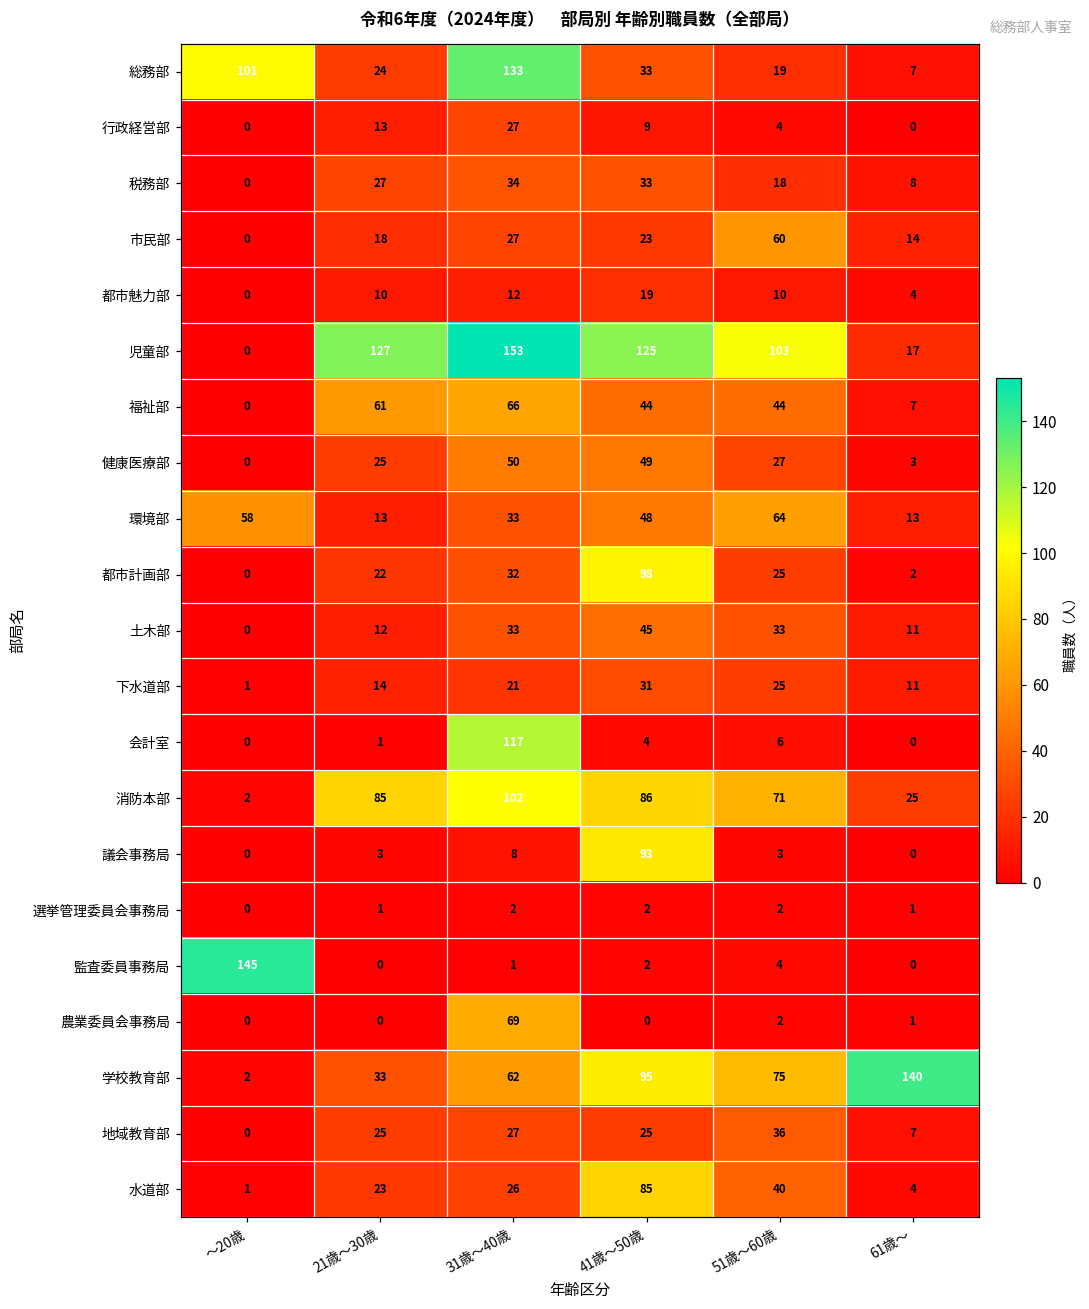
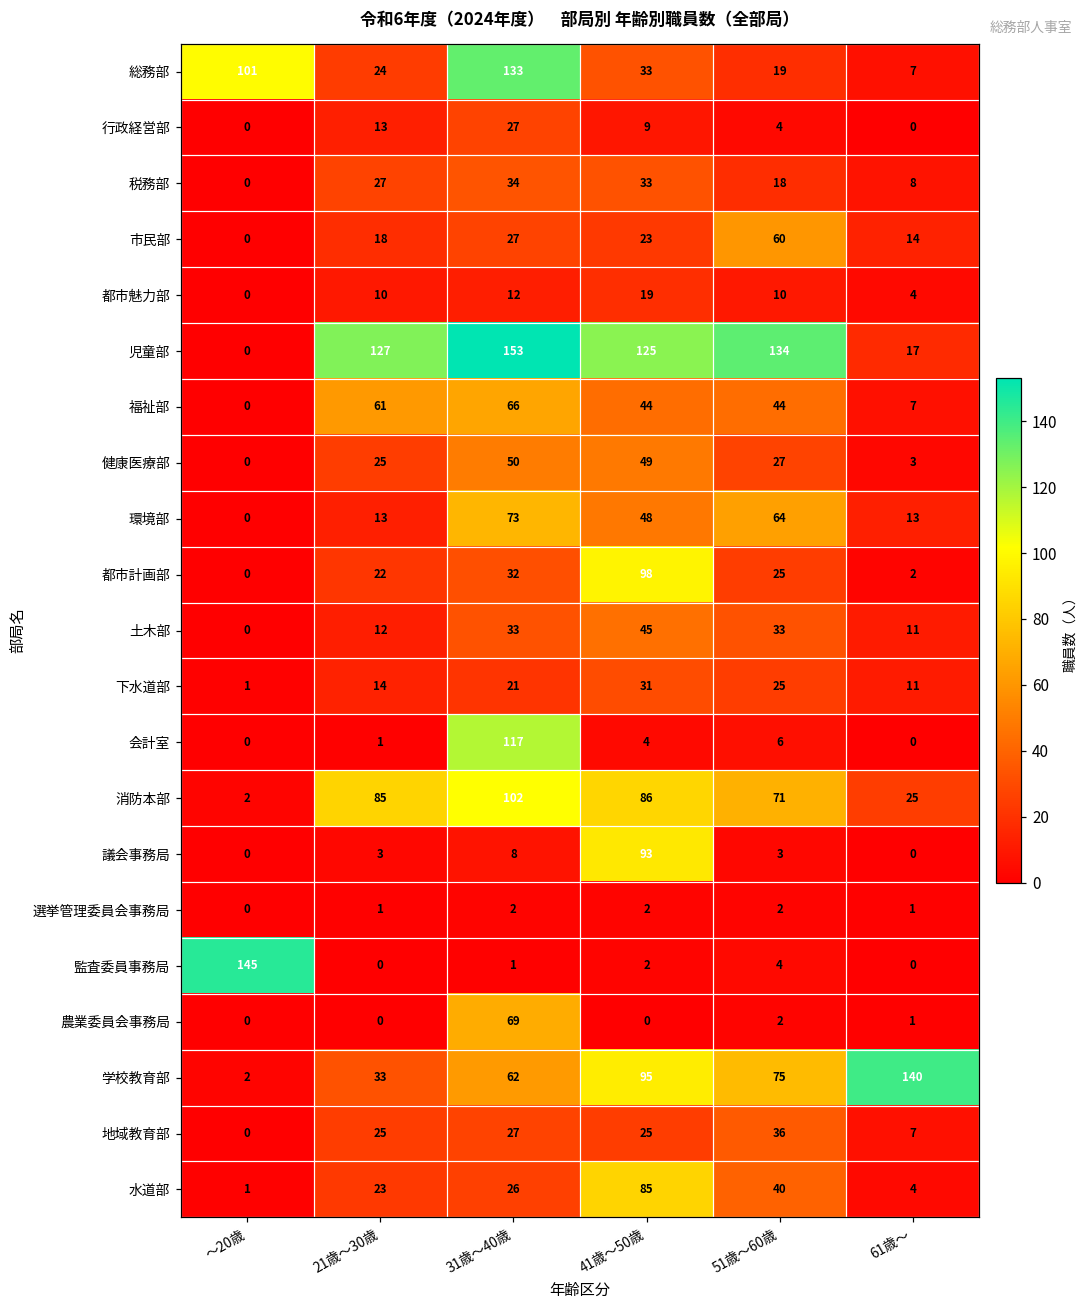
児童部, 51歳～60歳: 103 -> 134
環境部, ～20歳: 58 -> 0
環境部, 31歳～40歳: 33 -> 73
